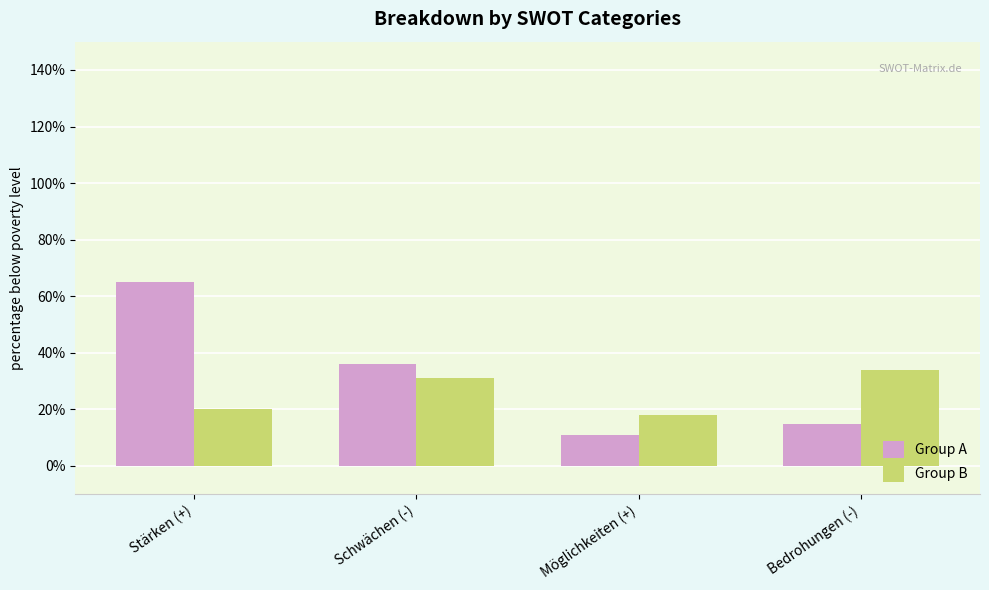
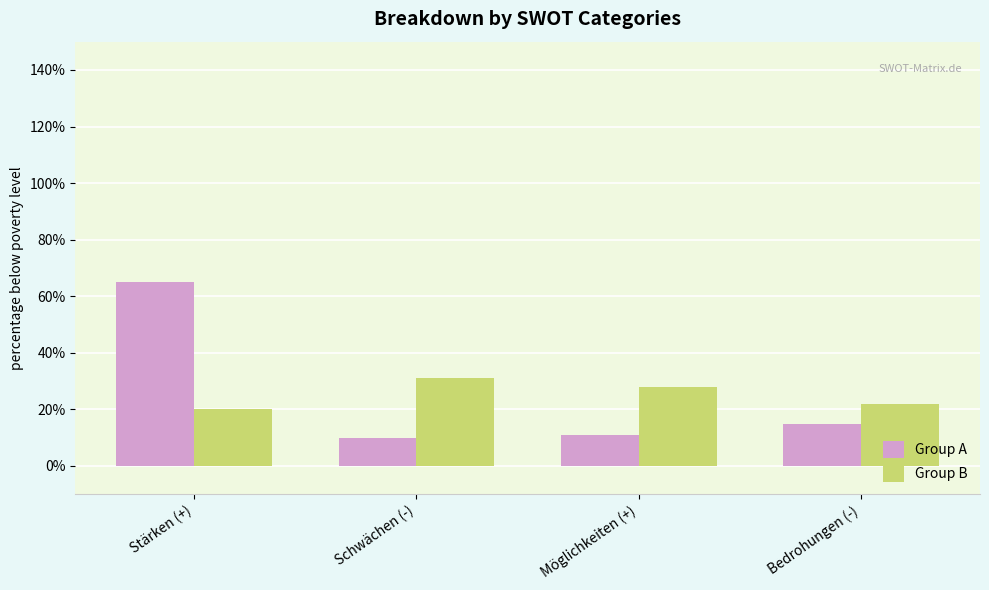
Group A, Schwächen (-): 36% -> 10%
Group B, Möglichkeiten (+): 18% -> 28%
Group B, Bedrohungen (-): 34% -> 22%
